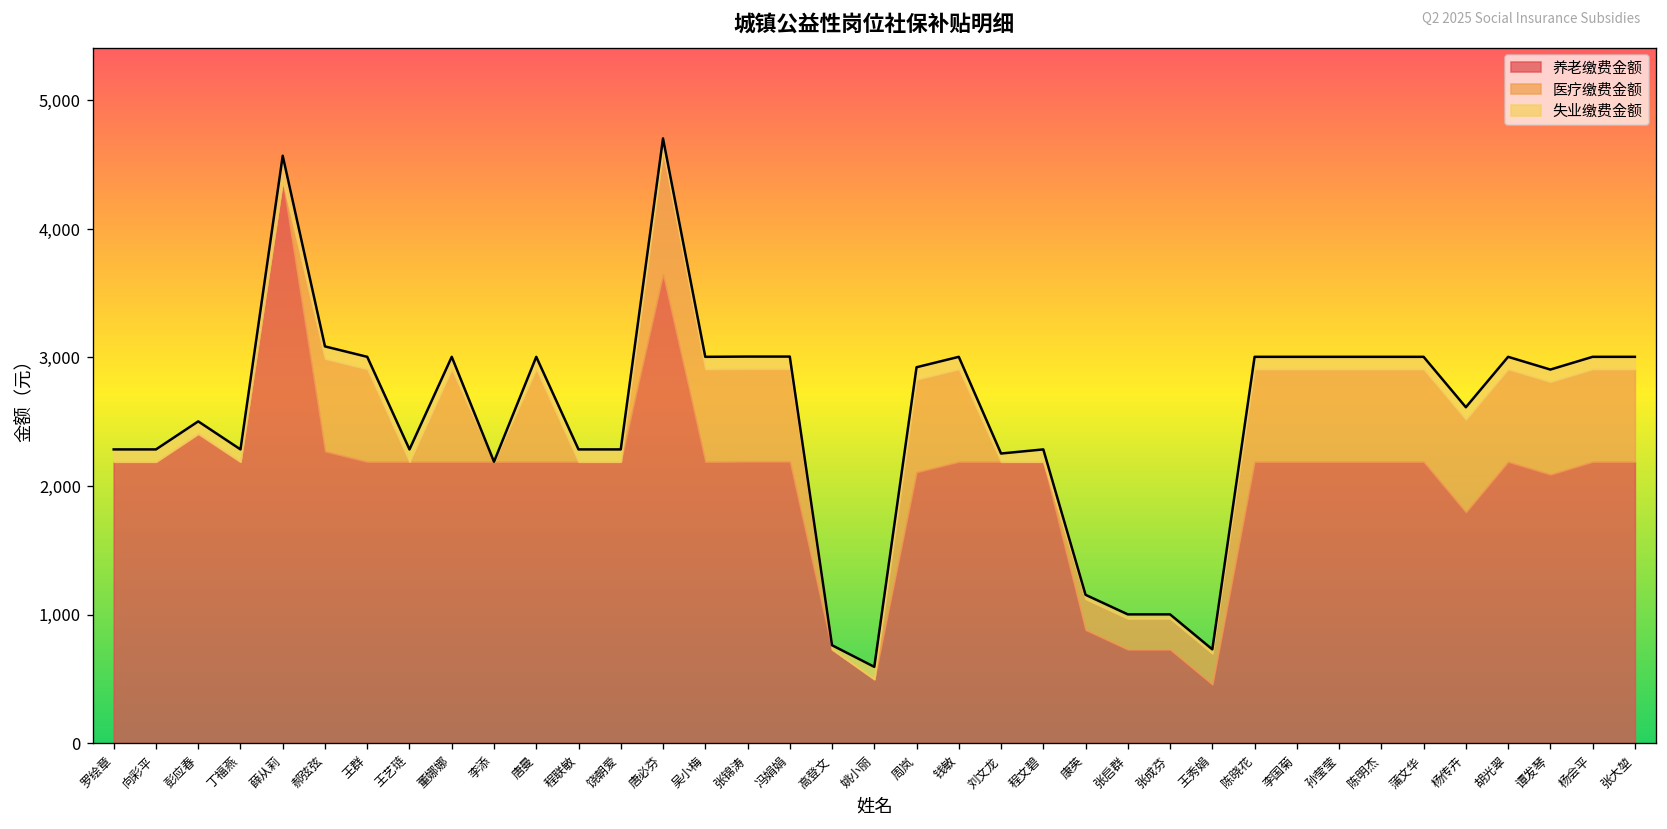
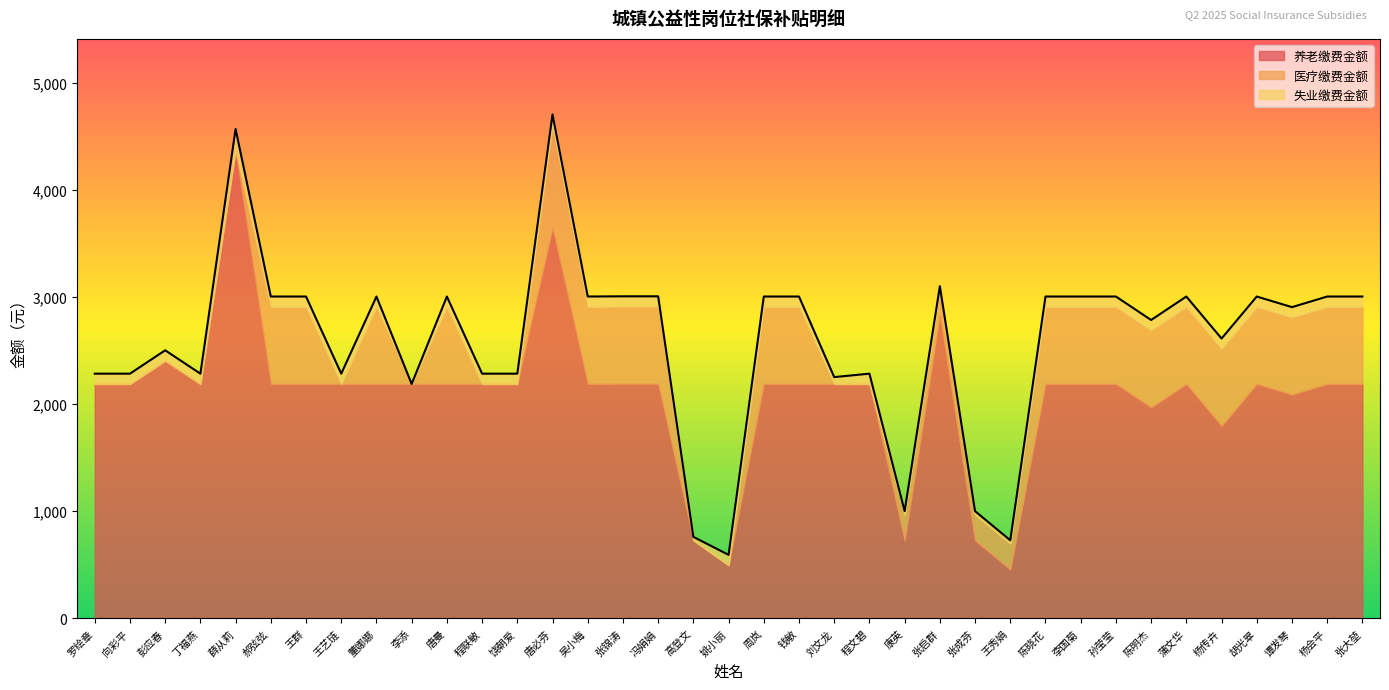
养老缴费金额, 郝弦弦: 2,270 -> 2,190
养老缴费金额, 周岚: 2,110 -> 2,190
养老缴费金额, 康英: 880 -> 730
养老缴费金额, 张启群: 730 -> 2,830
养老缴费金额, 陈明杰: 2,190 -> 1,970
